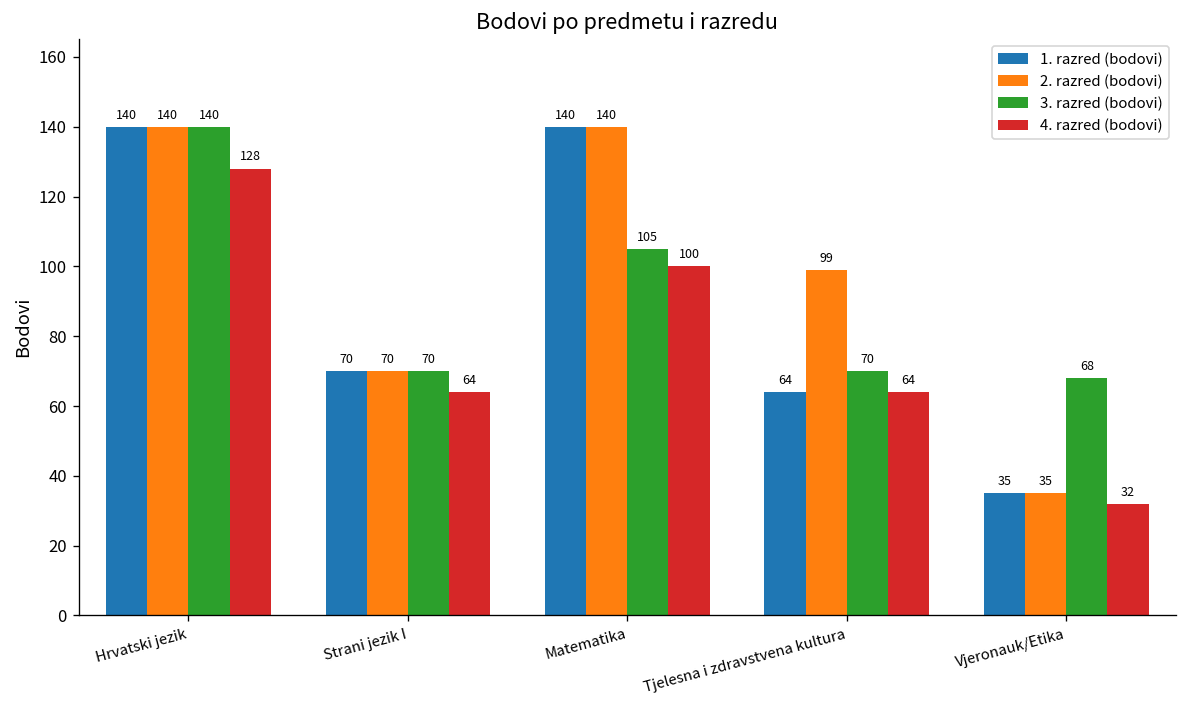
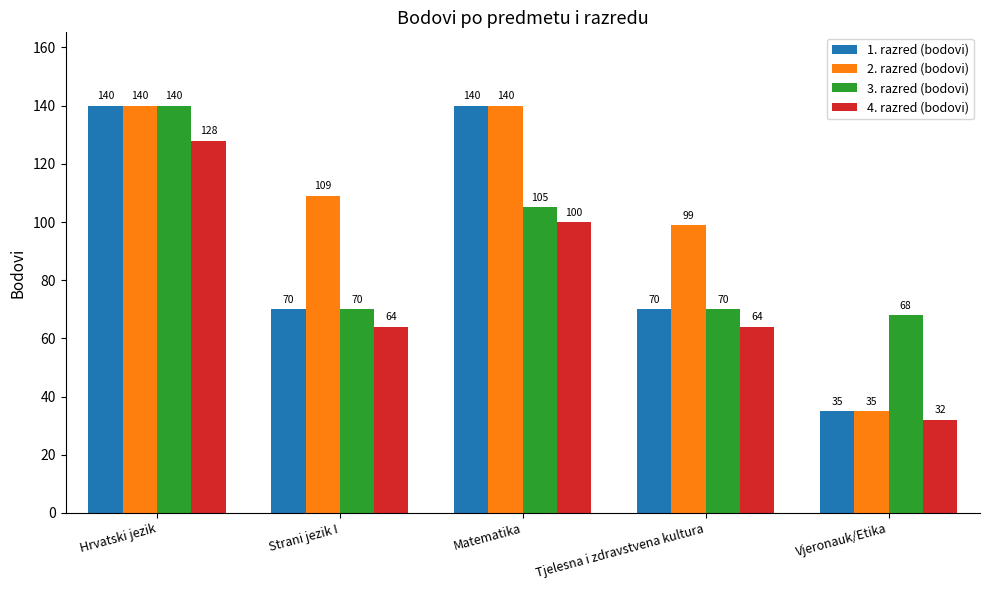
2. razred (bodovi), Strani jezik I: 70 -> 109
1. razred (bodovi), Tjelesna i zdravstvena kultura: 64 -> 70
